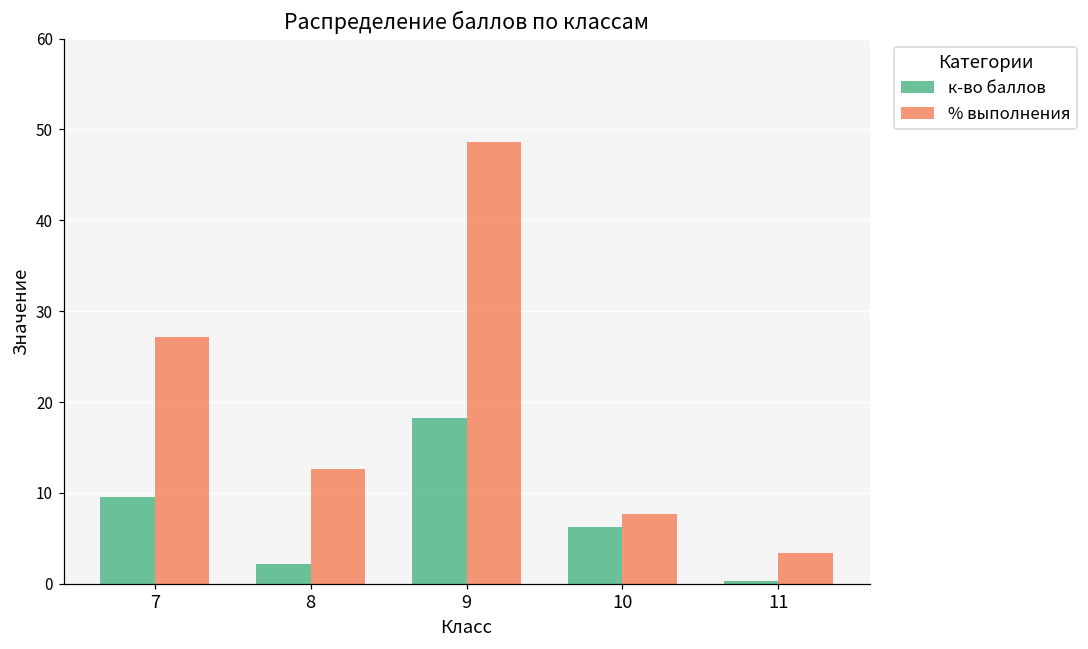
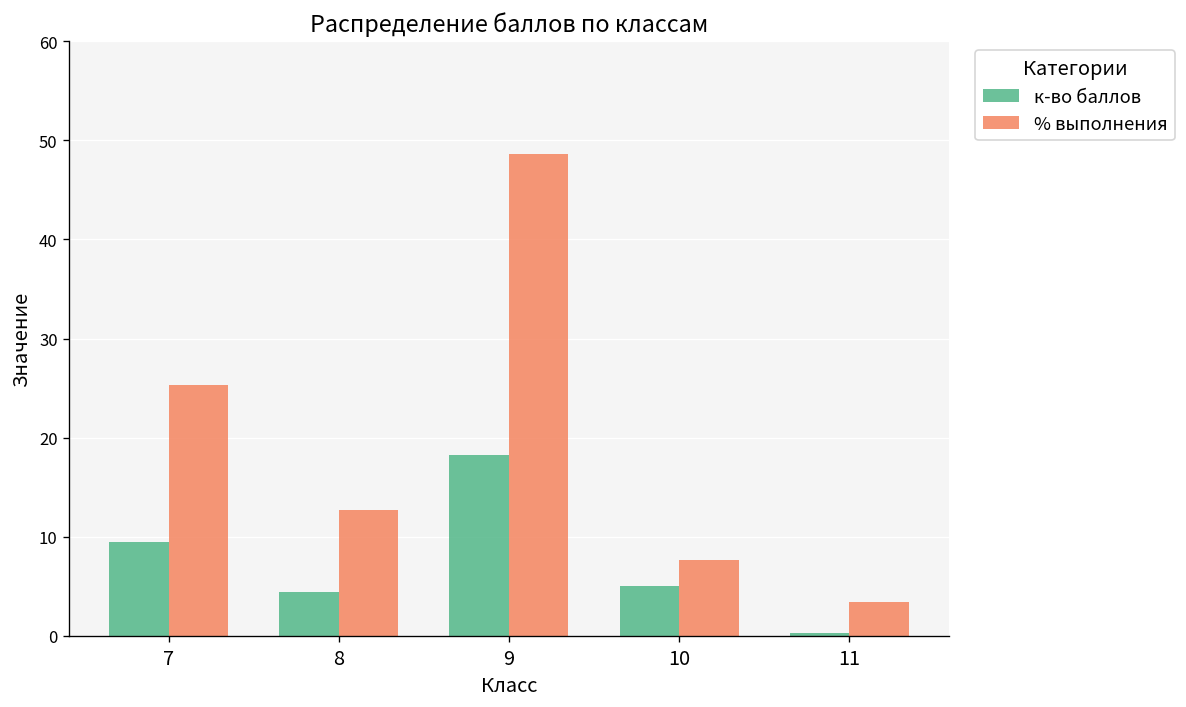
% выполнения, 7: 27 -> 25
к-во баллов, 8: 2 -> 4
к-во баллов, 10: 6 -> 5
